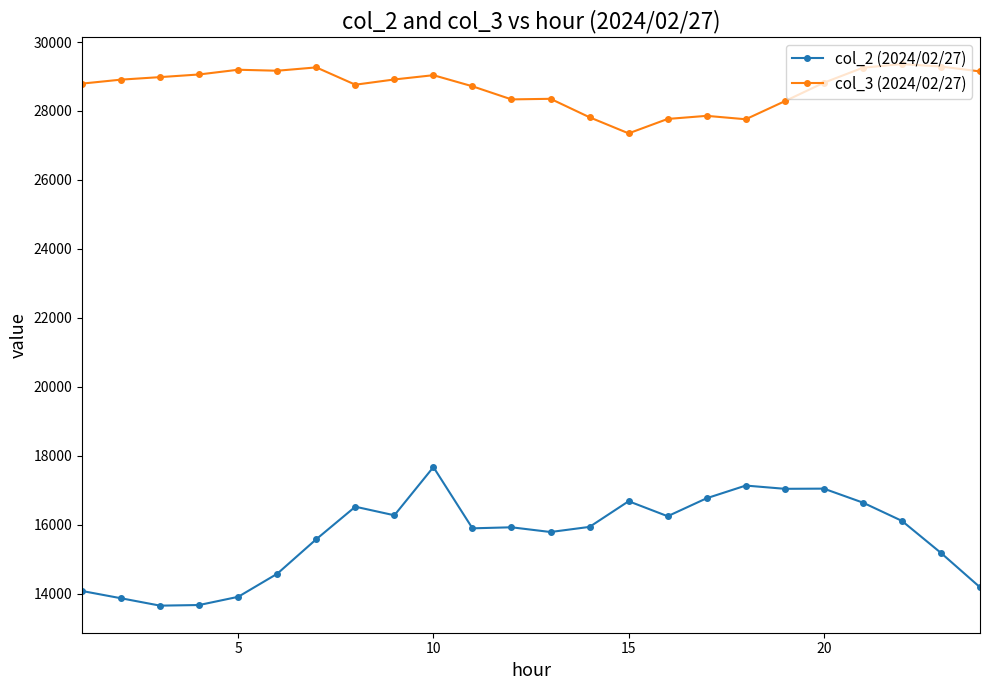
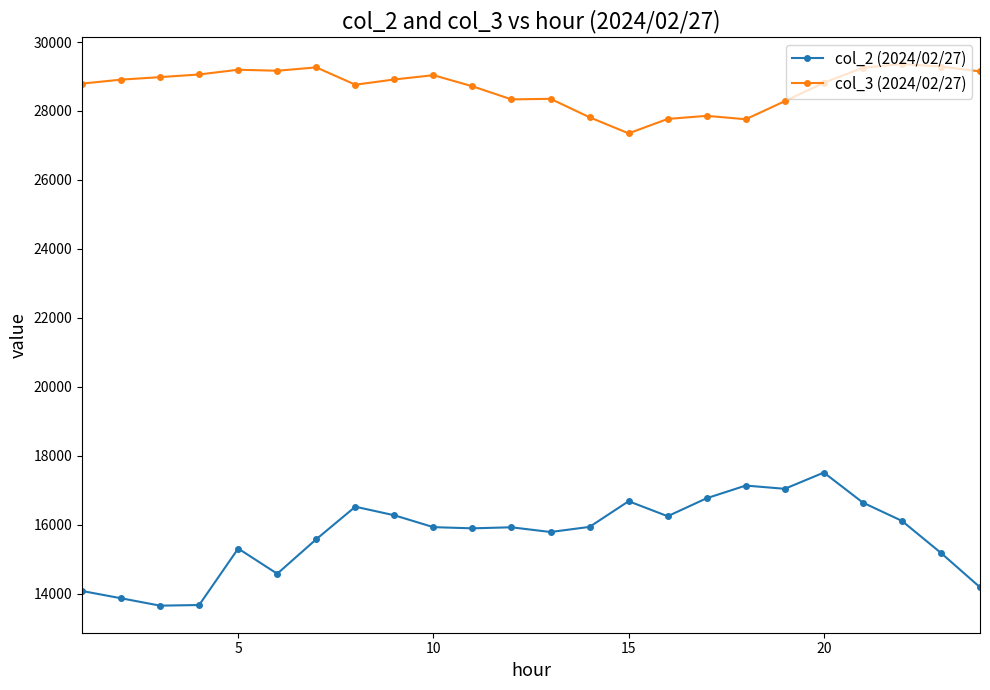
col_2 (2024/02/27), 5: 13900 -> 15300
col_2 (2024/02/27), 10: 17700 -> 15900
col_2 (2024/02/27), 20: 17000 -> 17500
